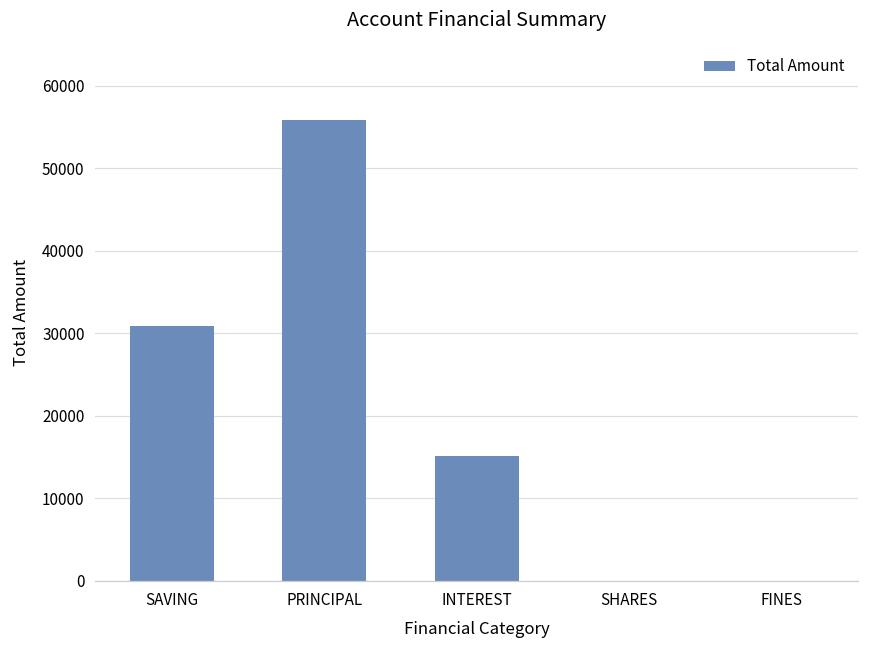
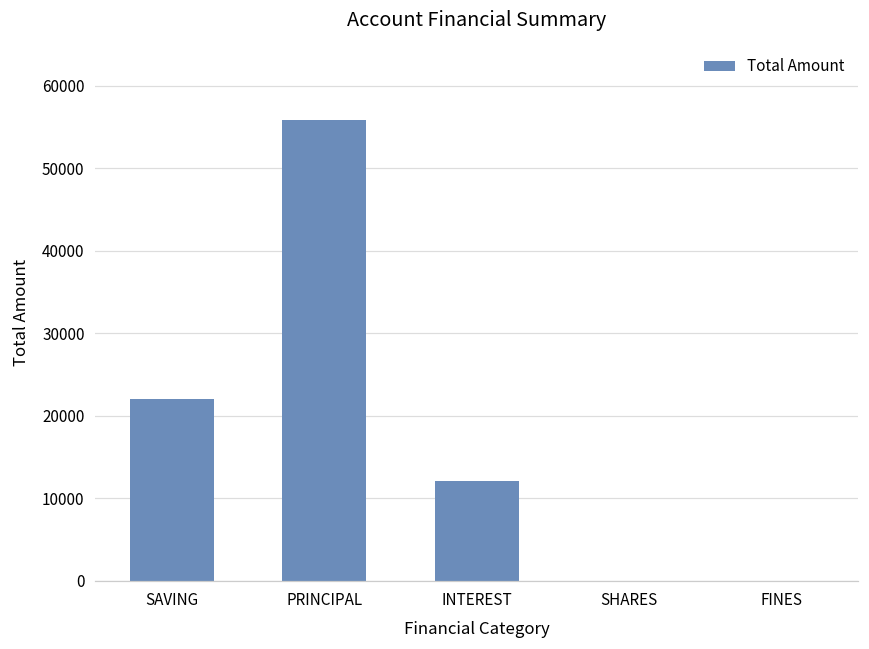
SAVING: 31000 -> 22000
INTEREST: 15000 -> 12000
